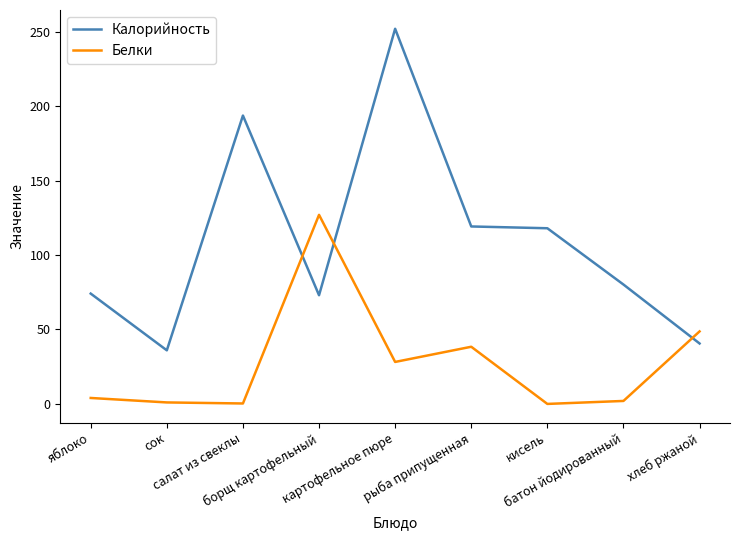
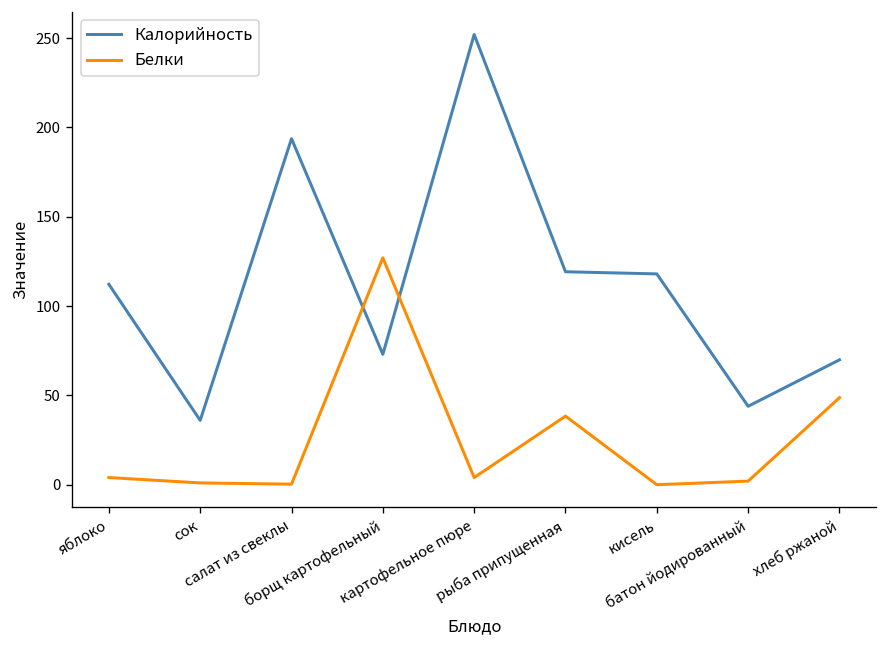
Калорийность, яблоко: 74 -> 112
Белки, картофельное пюре: 28 -> 4
Калорийность, батон йодированный: 80 -> 44
Калорийность, хлеб ржаной: 41 -> 70
